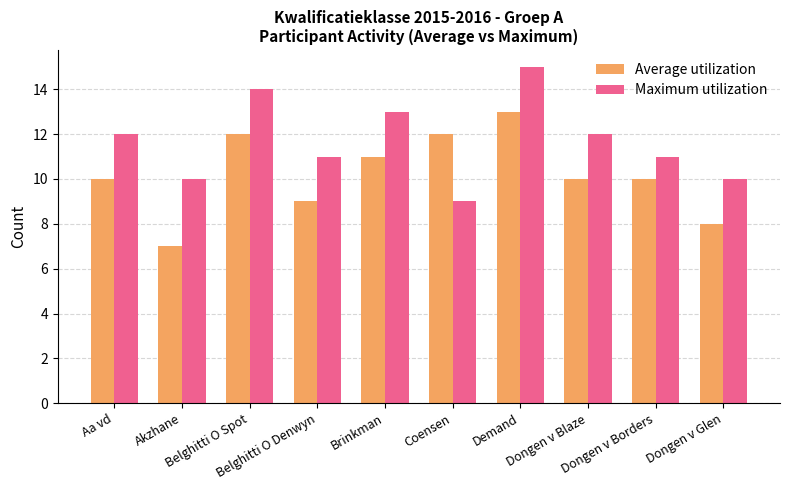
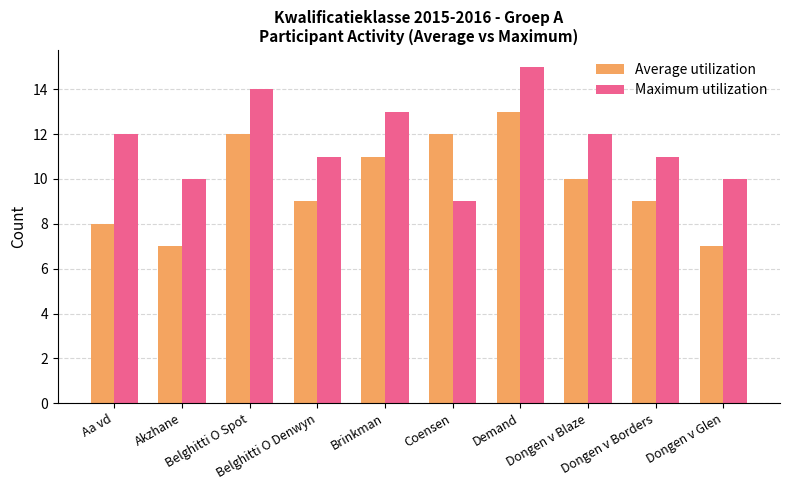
Average utilization, Aa vd: 10 -> 8
Average utilization, Dongen v Borders: 10 -> 9
Average utilization, Dongen v Glen: 8 -> 7
